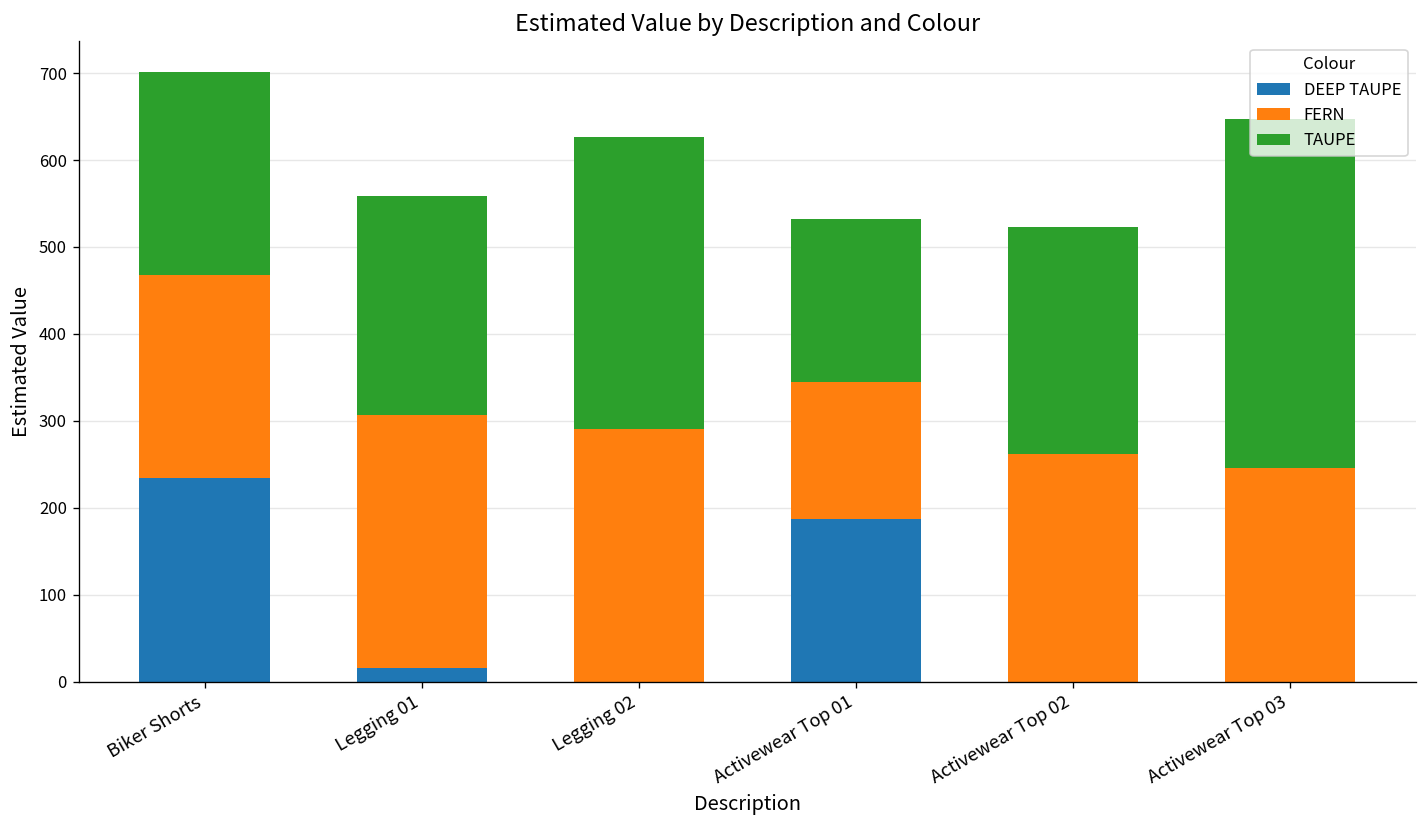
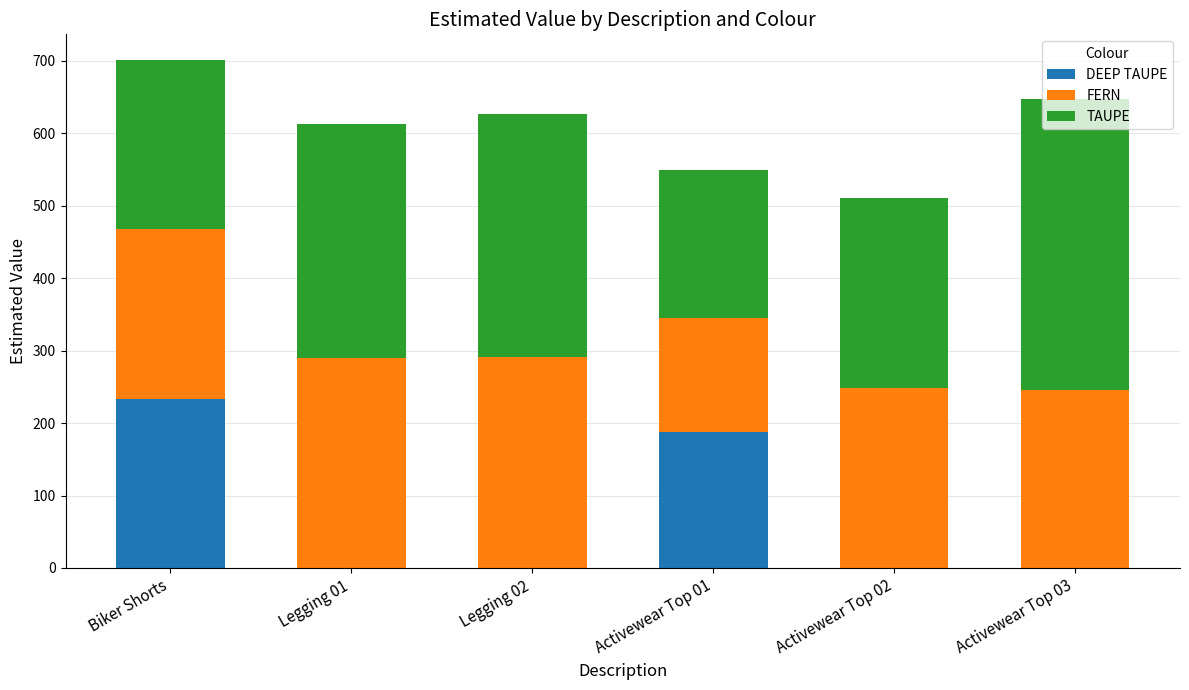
DEEP TAUPE, Legging 01: 20 -> 0
TAUPE, Legging 01: 250 -> 320
TAUPE, Activewear Top 01: 190 -> 210
FERN, Activewear Top 02: 260 -> 250
